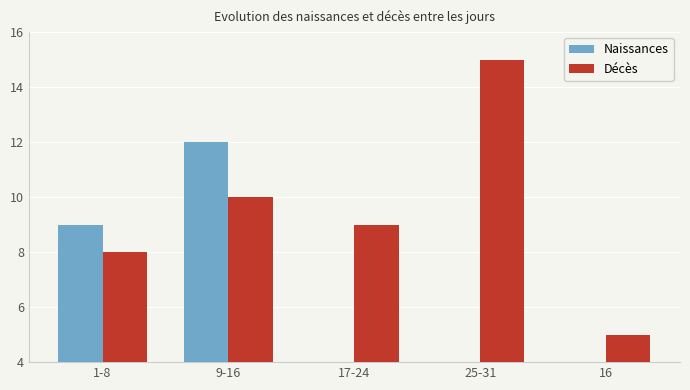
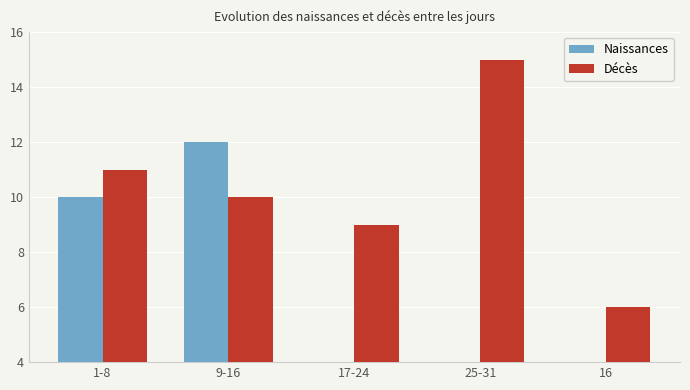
Naissances, 1-8: 9 -> 10
Décès, 1-8: 8 -> 11
Décès, 16: 5 -> 6
